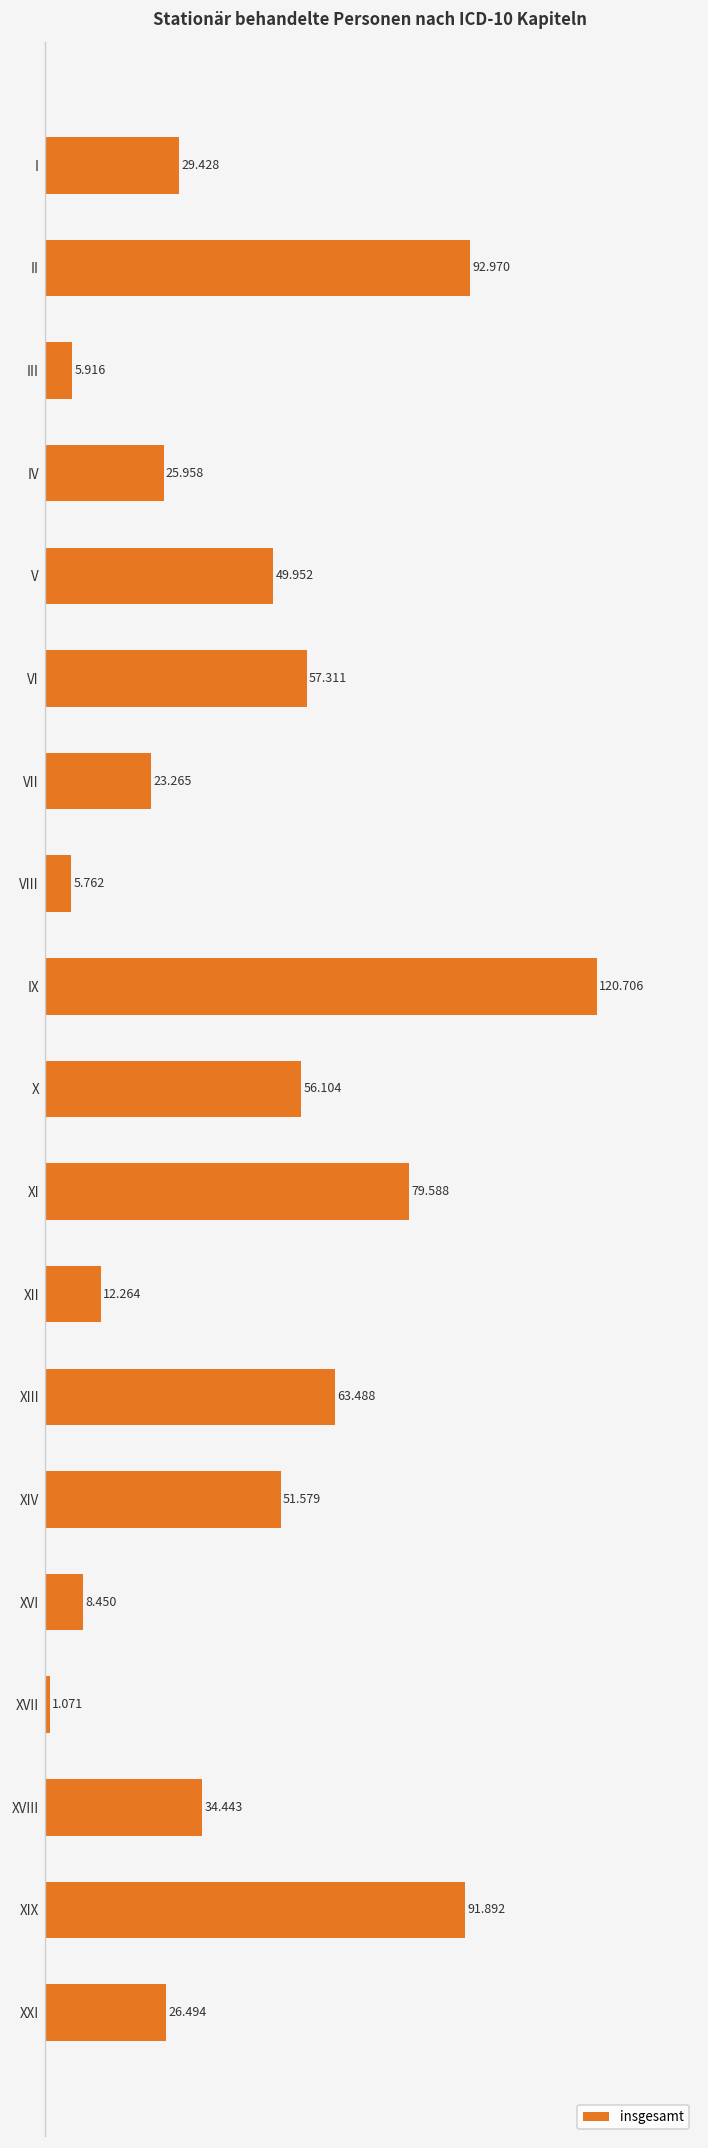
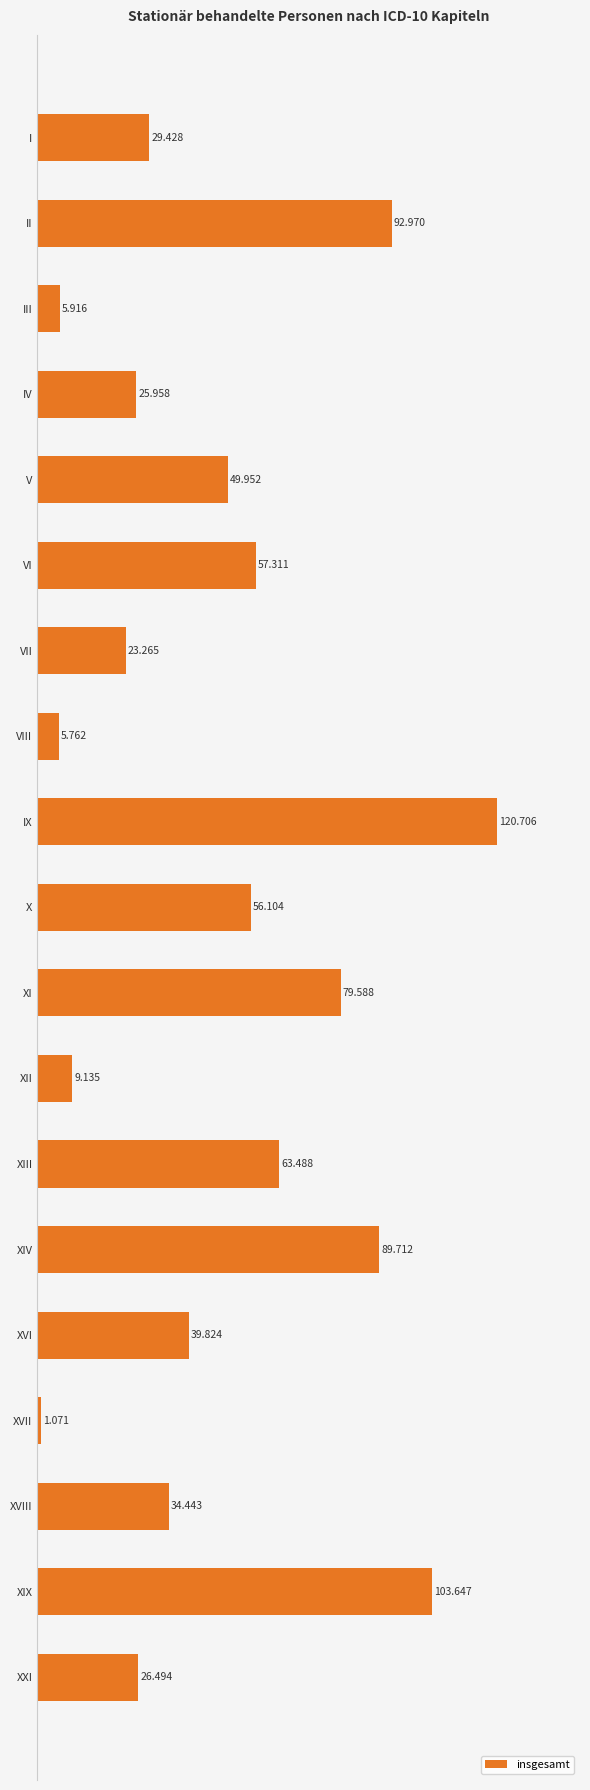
XII: 12.264 -> 9.135
XIV: 51.579 -> 89.712
XVI: 8.450 -> 39.824
XIX: 91.892 -> 103.647
